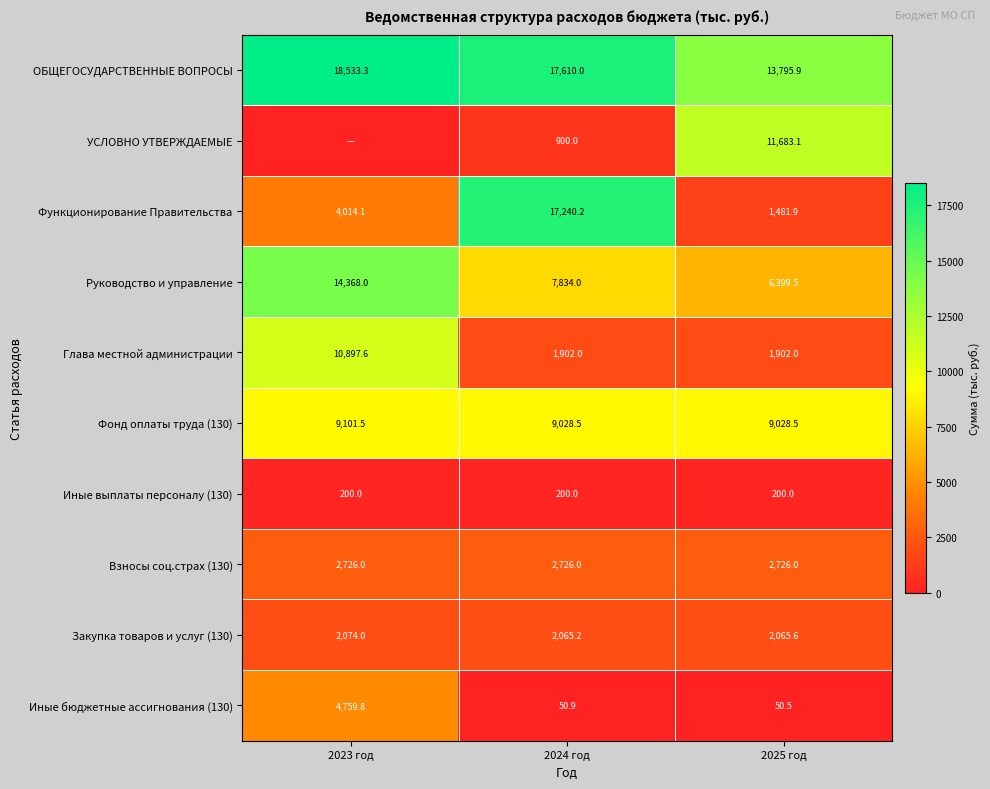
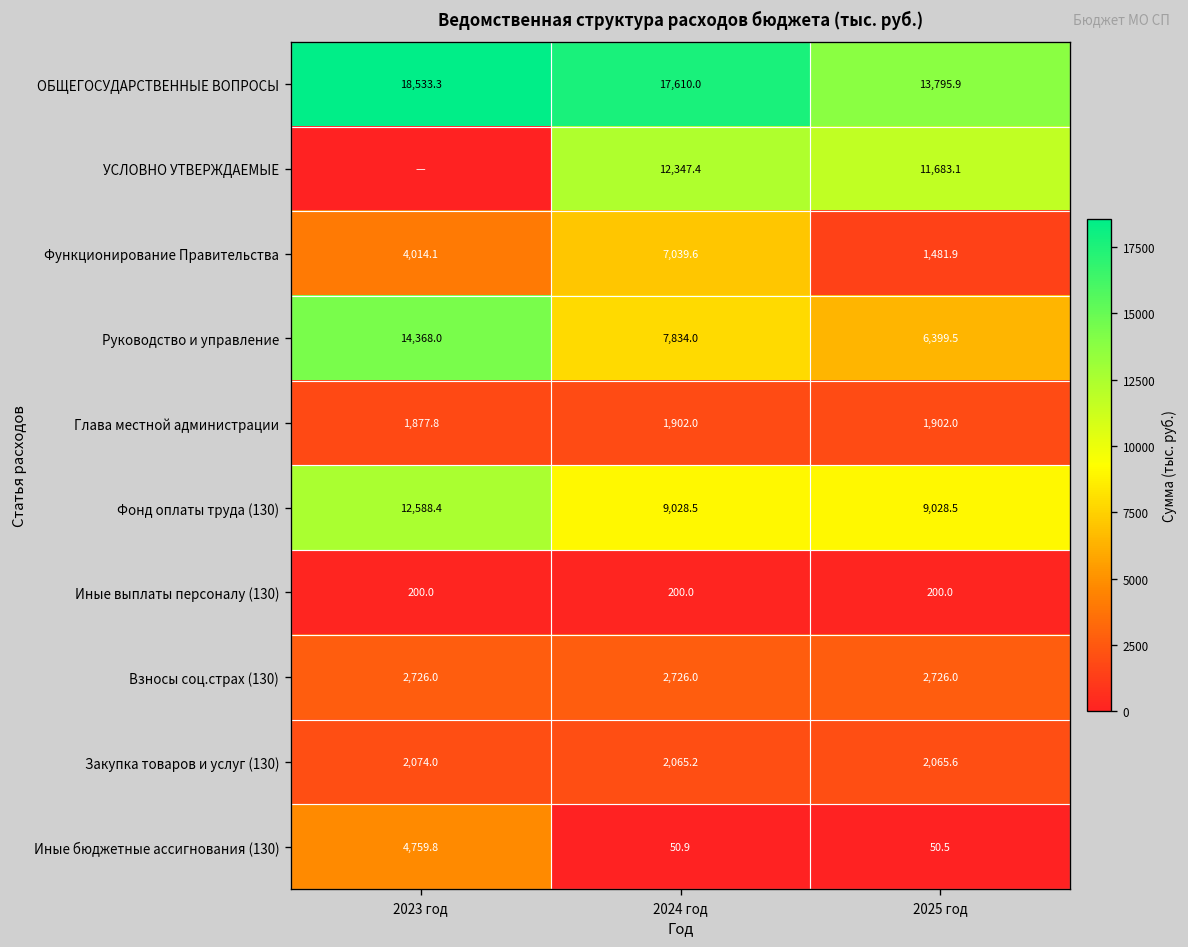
УСЛОВНО УТВЕРЖДАЕМЫЕ, 2024 год: 900.0 -> 12,347.4
Функционирование Правительства, 2024 год: 17,240.2 -> 7,039.6
Глава местной администрации, 2023 год: 10,897.6 -> 1,877.8
Фонд оплаты труда (130), 2023 год: 9,101.5 -> 12,588.4
